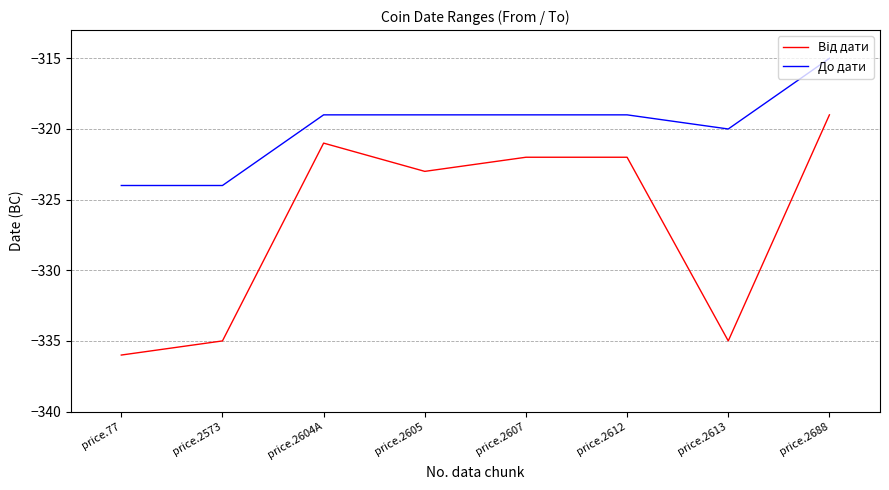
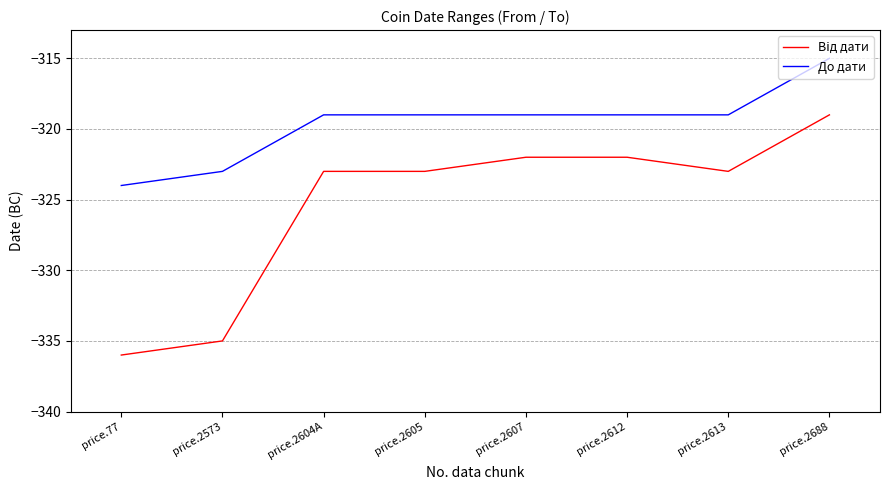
До дати, price.2573: -324 -> -323
Від дати, price.2604A: -321 -> -323
Від дати, price.2613: -335 -> -323
До дати, price.2613: -320 -> -319
